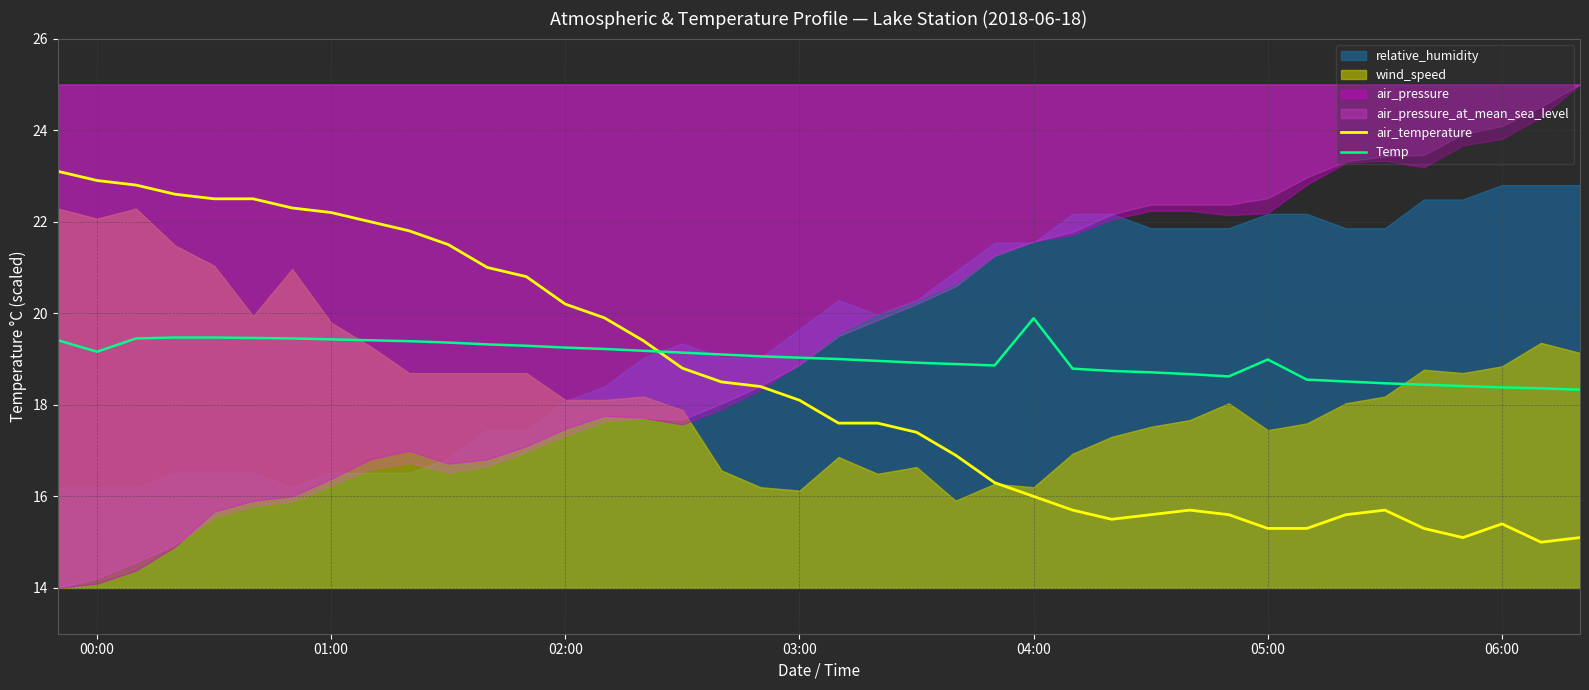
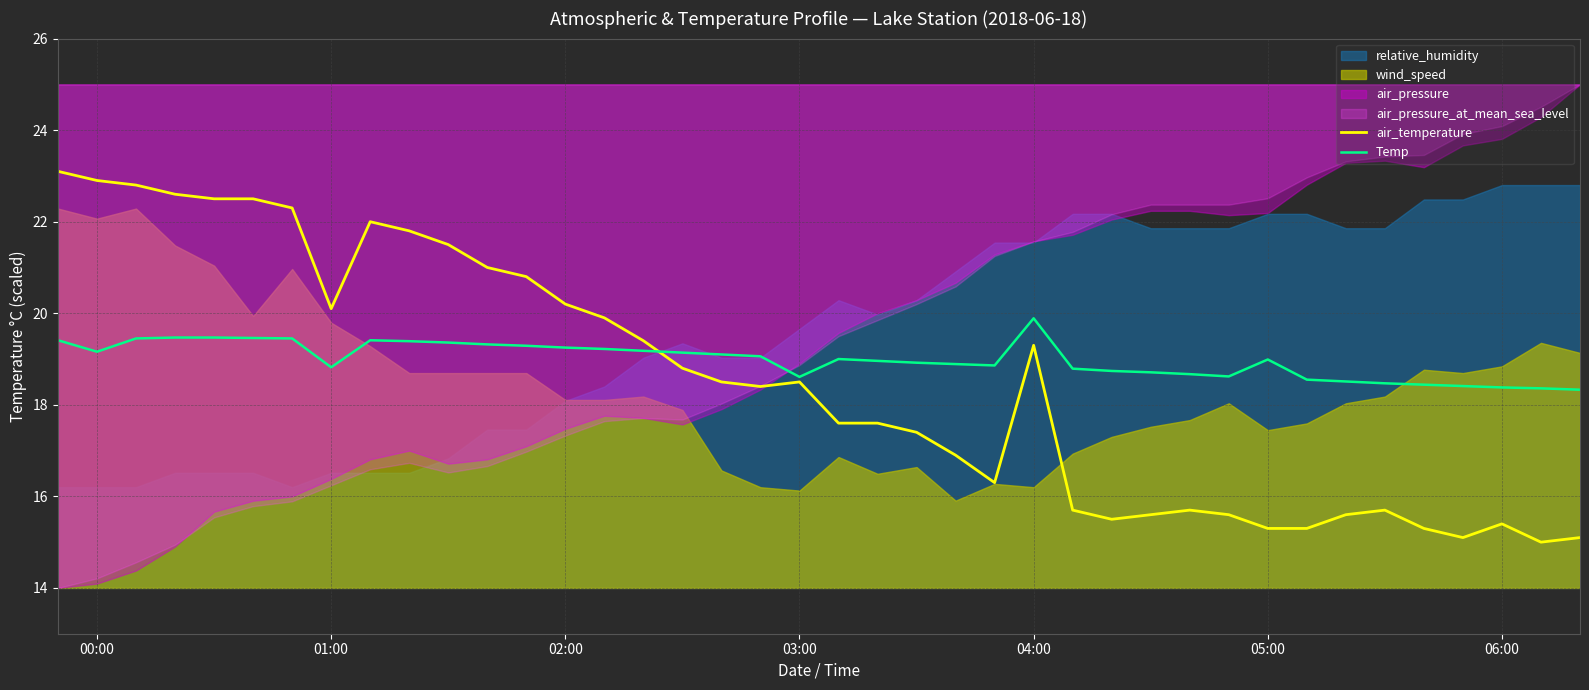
air_temperature, 01:00: 22.2 -> 20.1
Temp, 01:00: 19.4 -> 18.8
air_temperature, 03:00: 18.1 -> 18.5
Temp, 03:00: 19.0 -> 18.6
air_temperature, 04:00: 16.0 -> 19.3
